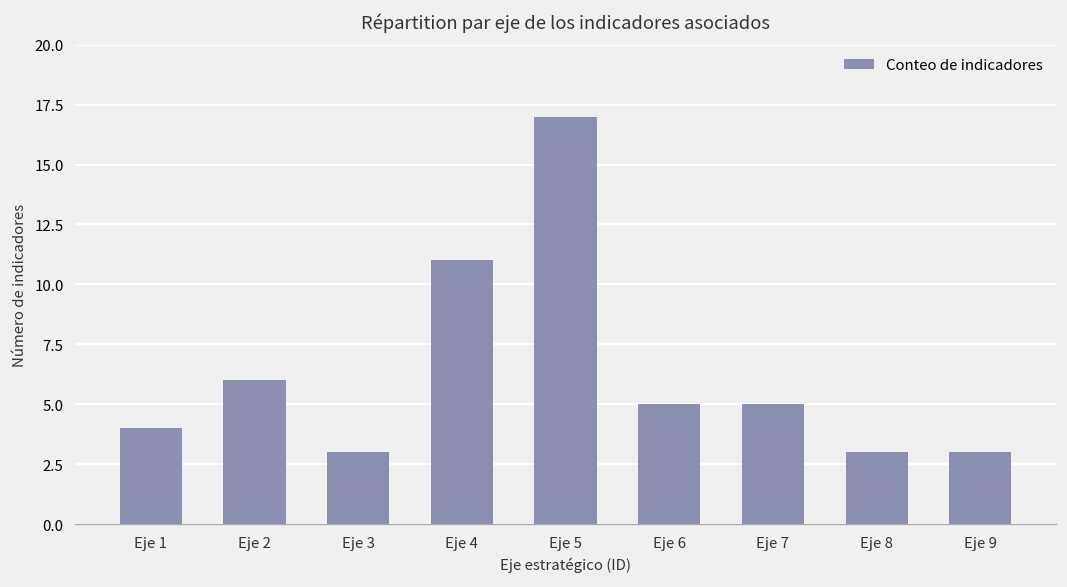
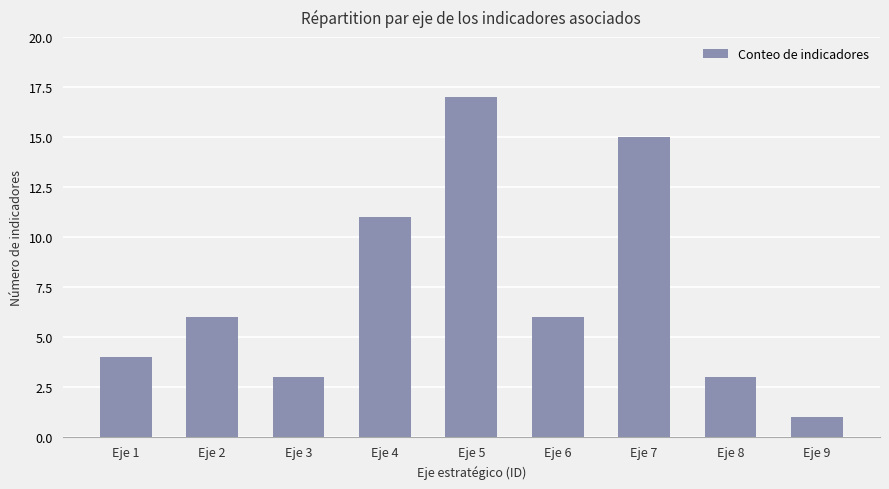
Eje 6: 5 -> 6
Eje 7: 5 -> 15
Eje 9: 3 -> 1
